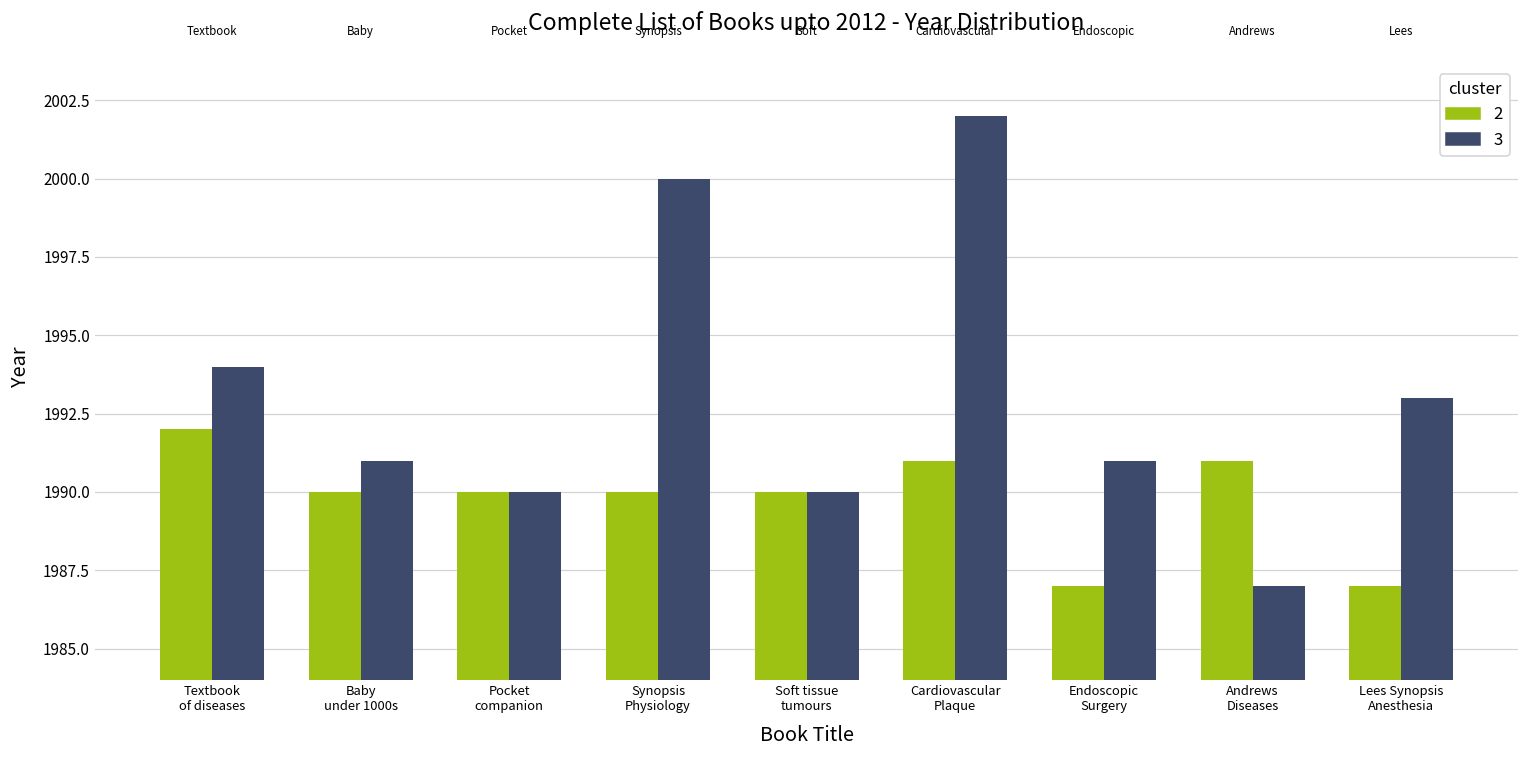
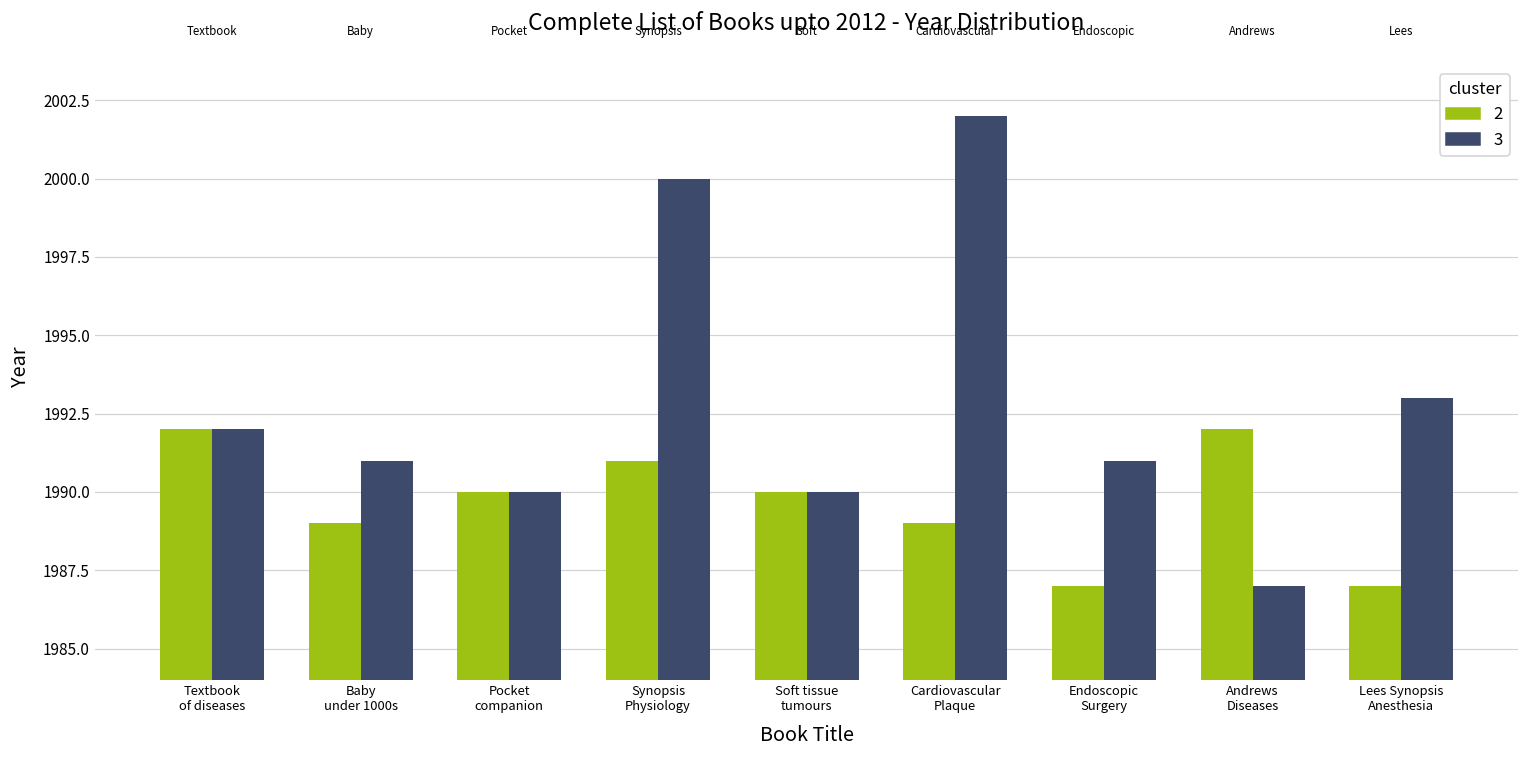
3, Textbook of diseases: 1994 -> 1992
2, Baby under 1000s: 1990 -> 1989
2, Synopsis Physiology: 1990 -> 1991
2, Cardiovascular Plaque: 1991 -> 1989
2, Andrews Diseases: 1991 -> 1992
